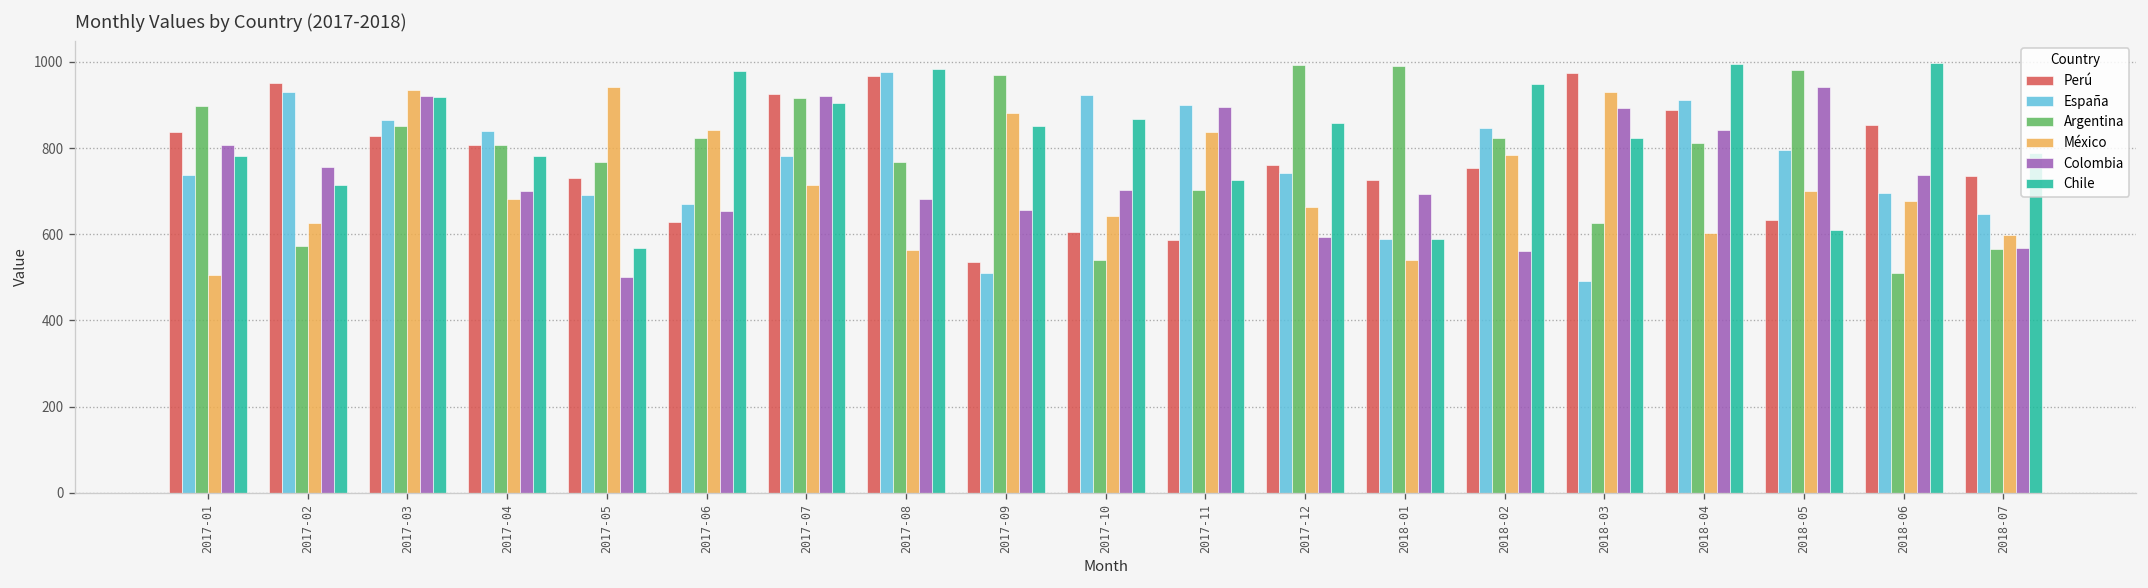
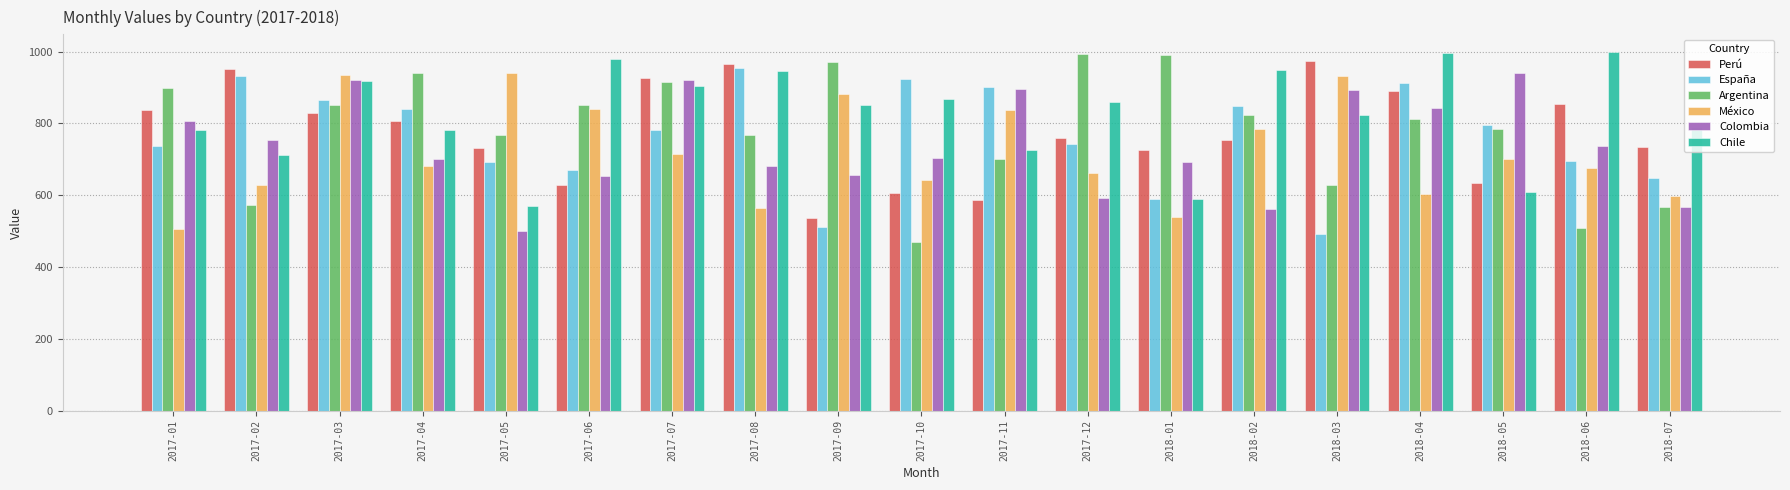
Argentina, 2017-04: 810 -> 940
Argentina, 2017-06: 820 -> 850
España, 2017-08: 980 -> 950
Chile, 2017-08: 980 -> 950
Argentina, 2017-10: 540 -> 470
Argentina, 2018-05: 980 -> 790
